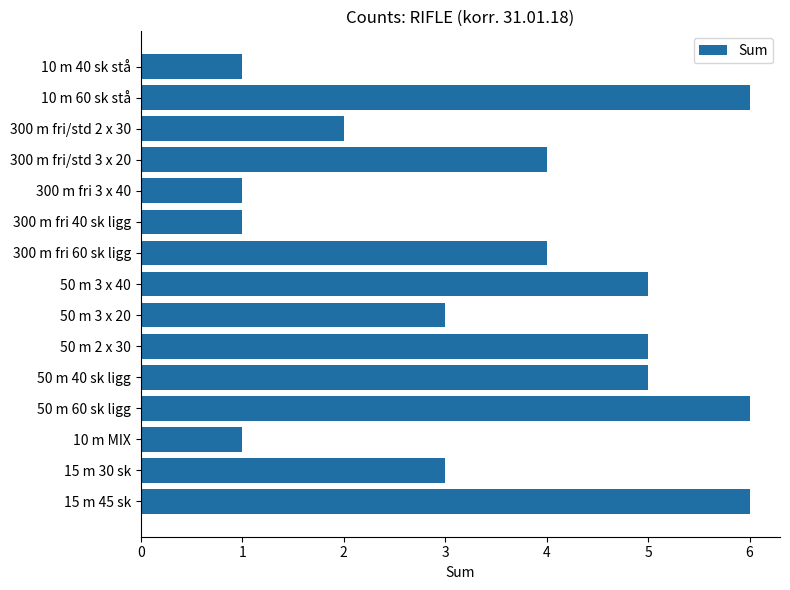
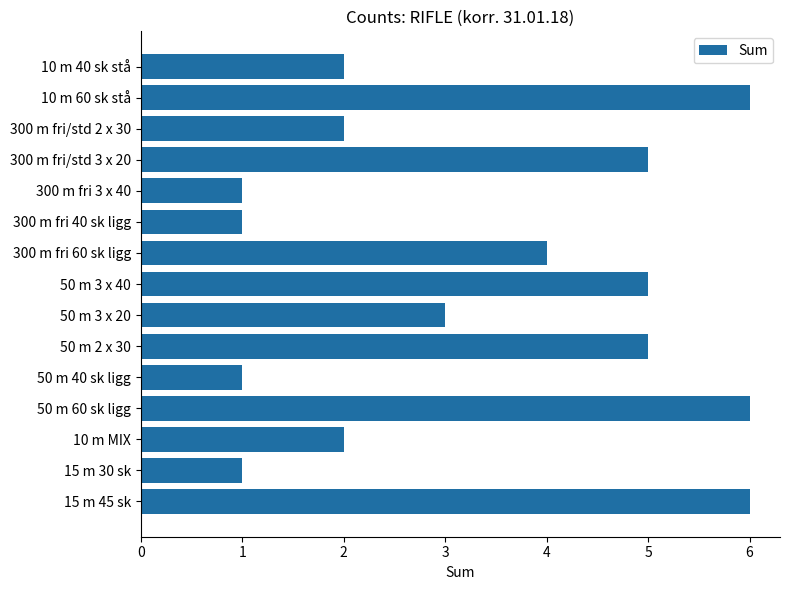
10 m 40 sk stå: 1 -> 2
300 m fri/std 3 x 20: 4 -> 5
50 m 40 sk ligg: 5 -> 1
10 m MIX: 1 -> 2
15 m 30 sk: 3 -> 1
